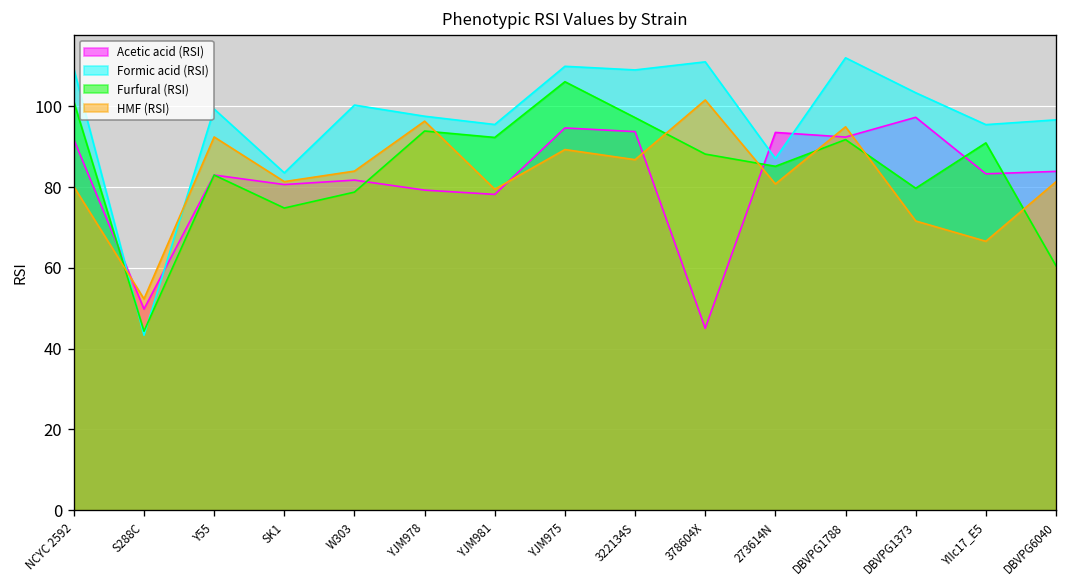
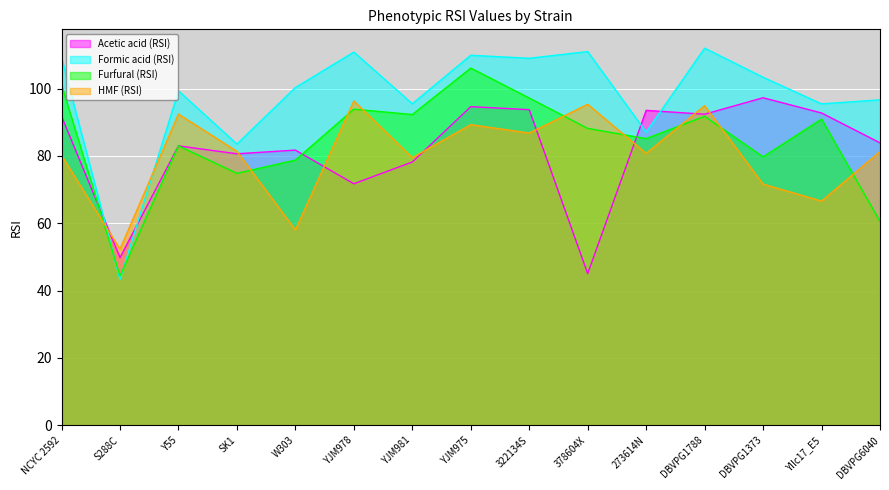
HMF (RSI), W303: 84 -> 58
Acetic acid (RSI), YJM978: 79 -> 72
Formic acid (RSI), YJM978: 98 -> 111
HMF (RSI), 378604X: 102 -> 95
Acetic acid (RSI), YIIc17_E5: 83 -> 93
